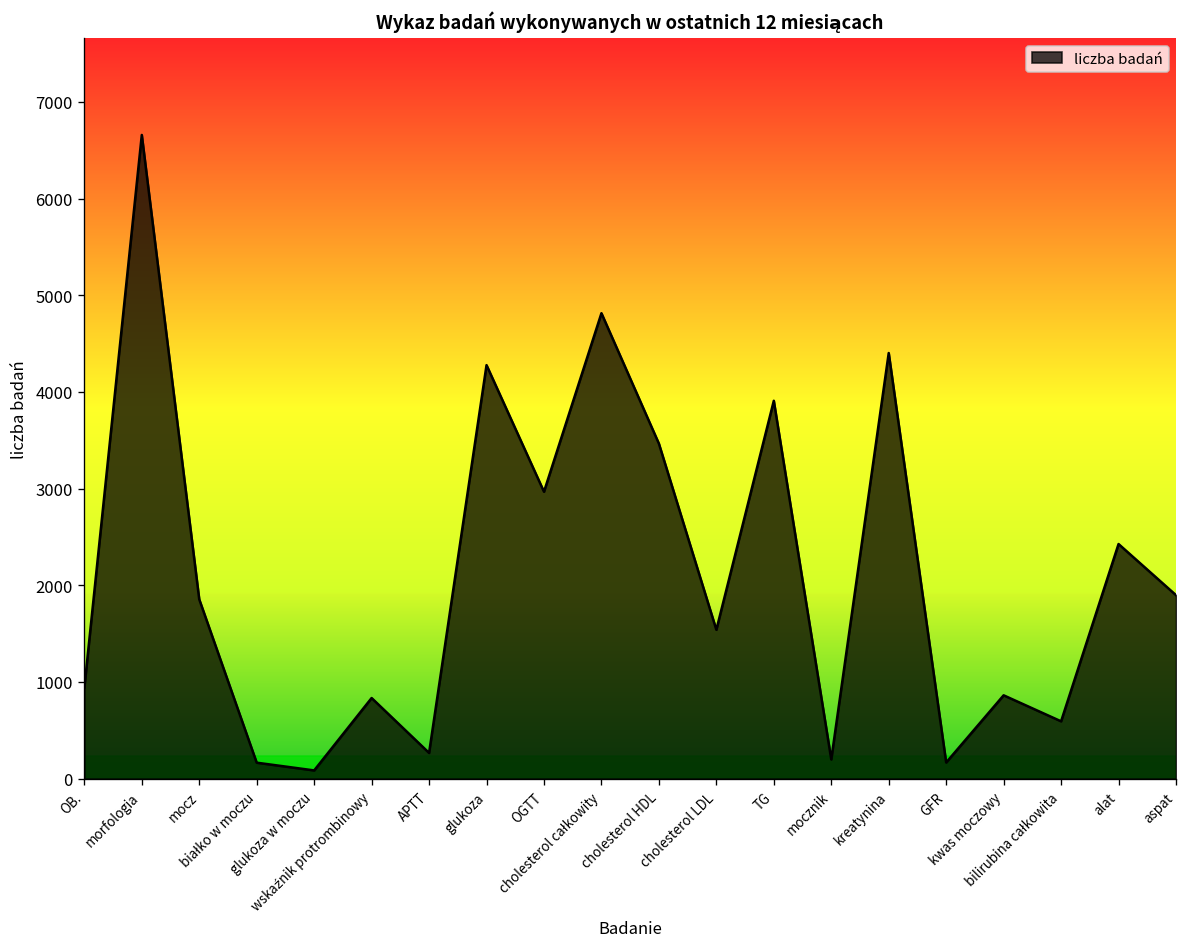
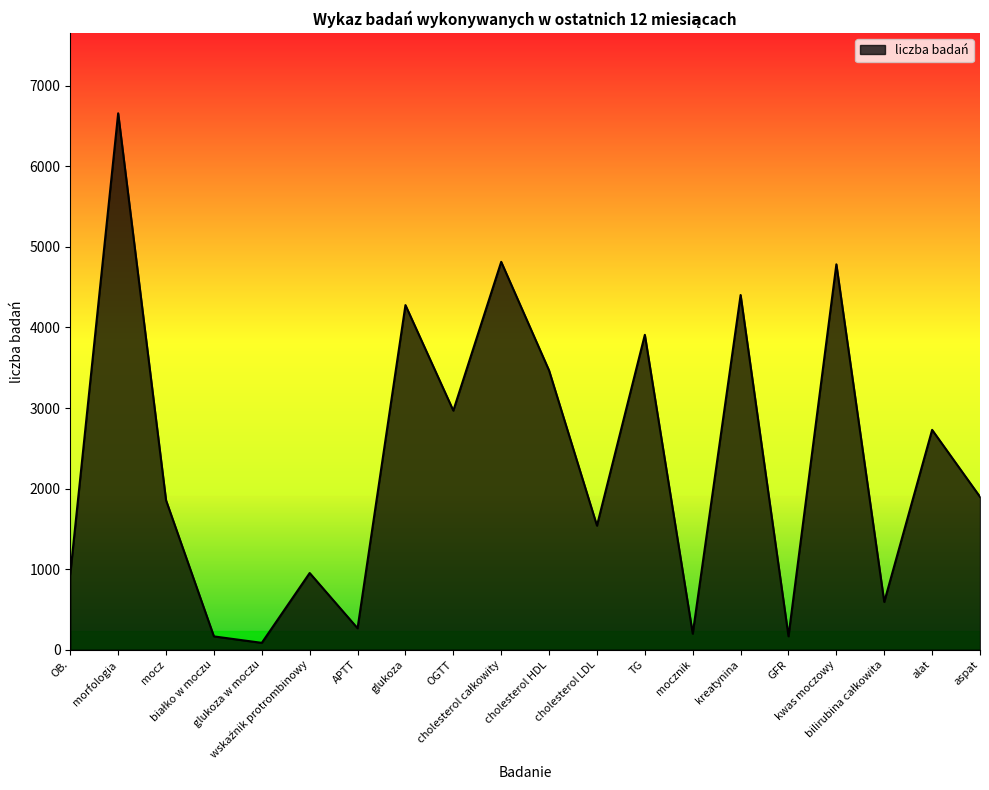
wskaźnik protrombinowy: 800 -> 1000
kwas moczowy: 900 -> 4800
alat: 2400 -> 2700
